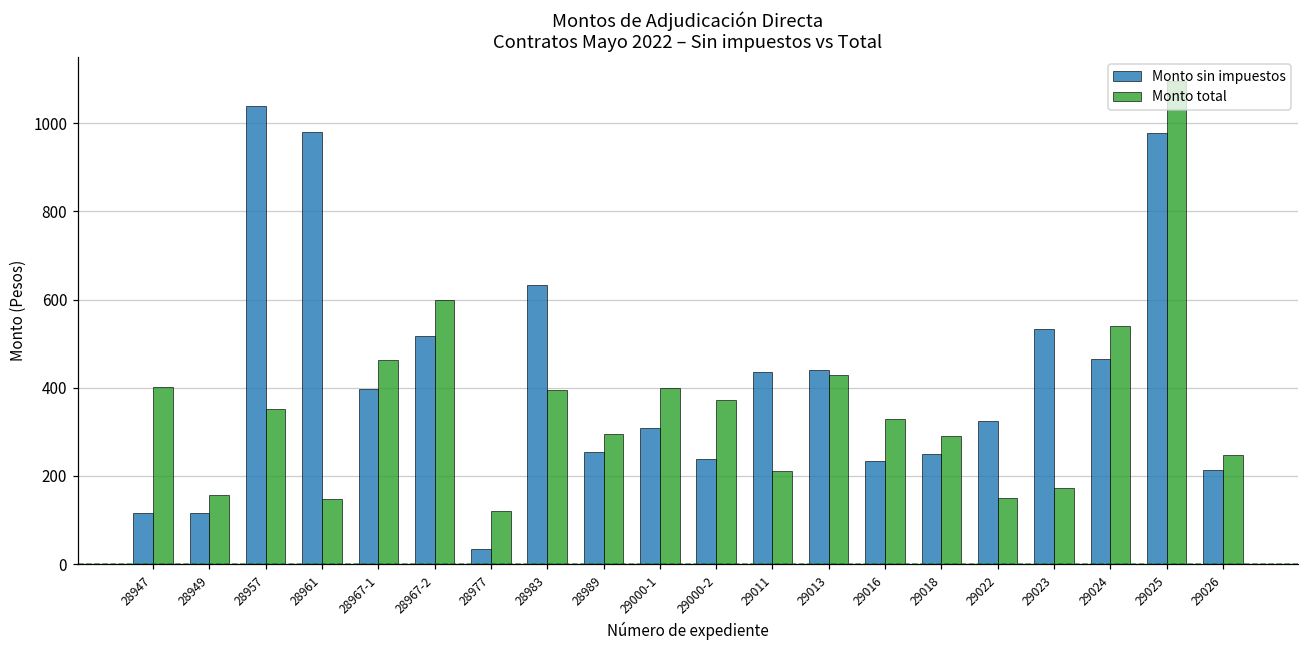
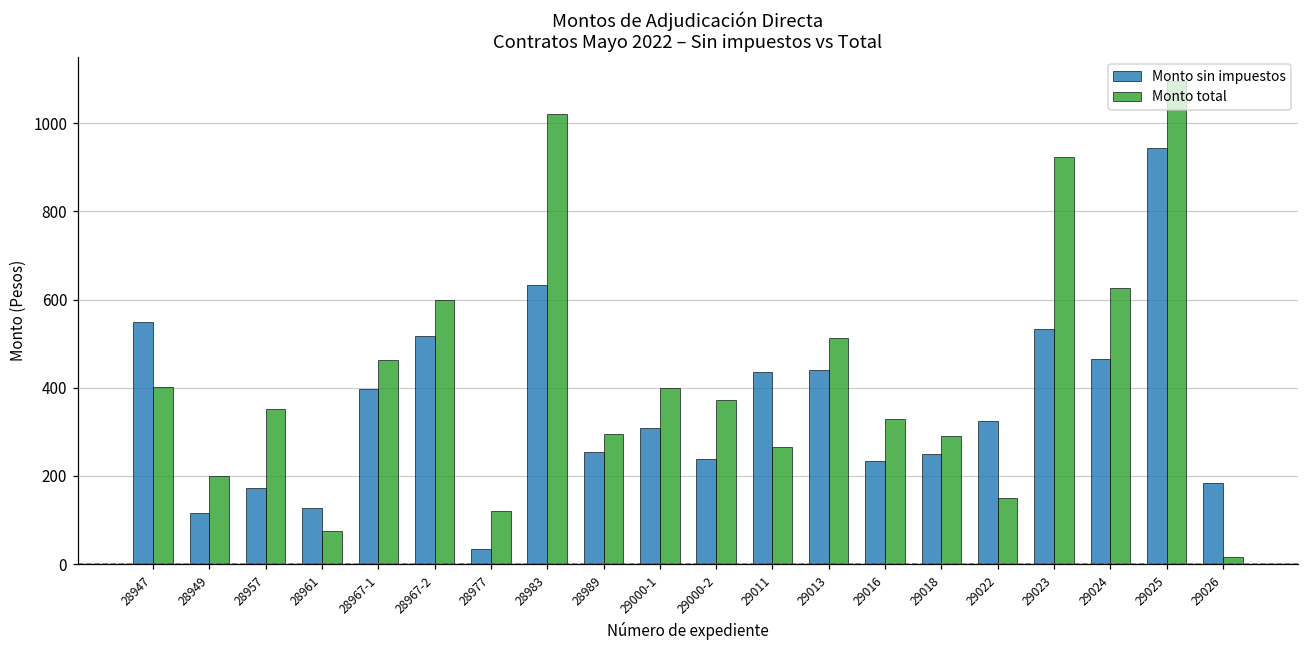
Monto sin impuestos, 28947: 120 -> 550
Monto total, 28949: 160 -> 200
Monto sin impuestos, 28957: 1040 -> 170
Monto sin impuestos, 28961: 980 -> 130
Monto total, 28961: 150 -> 80
Monto total, 28983: 400 -> 1020
Monto total, 29011: 210 -> 270
Monto total, 29013: 430 -> 510
Monto total, 29023: 170 -> 920
Monto total, 29024: 540 -> 630
Monto sin impuestos, 29025: 980 -> 940
Monto sin impuestos, 29026: 210 -> 180
Monto total, 29026: 250 -> 20
